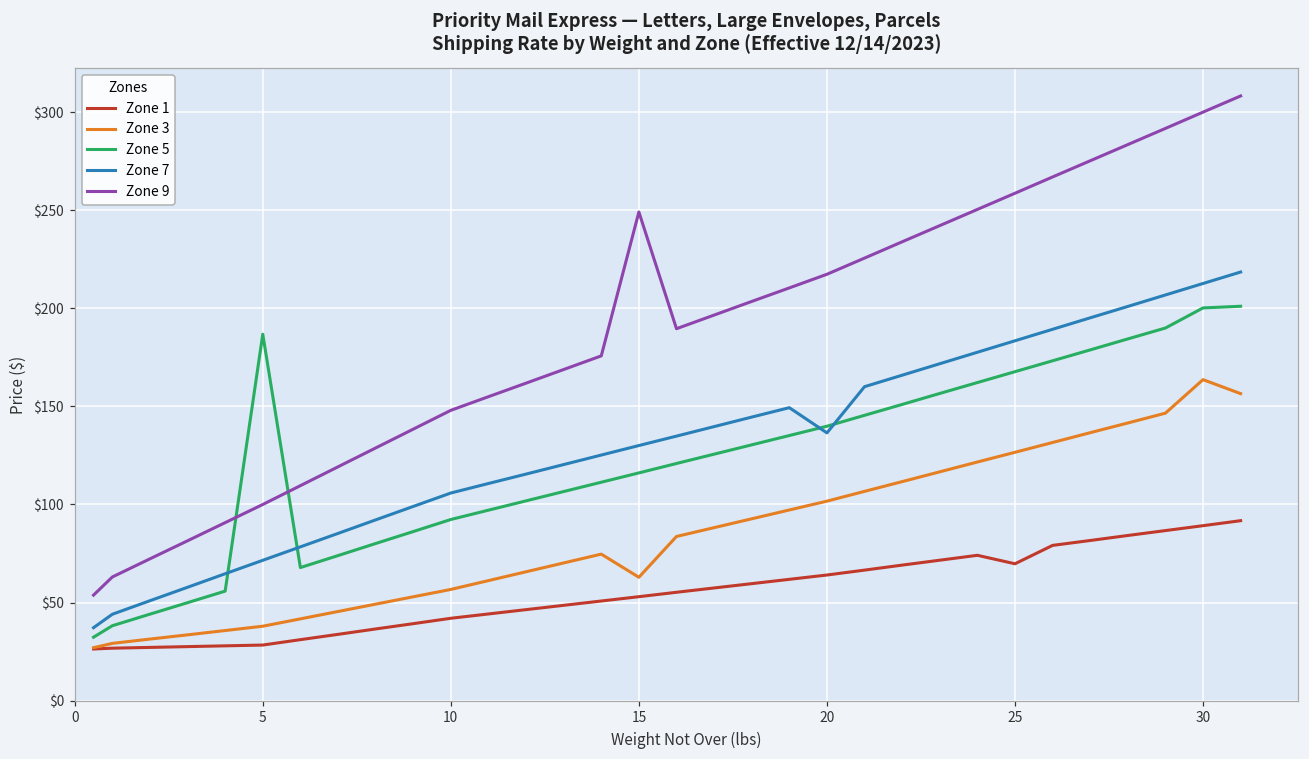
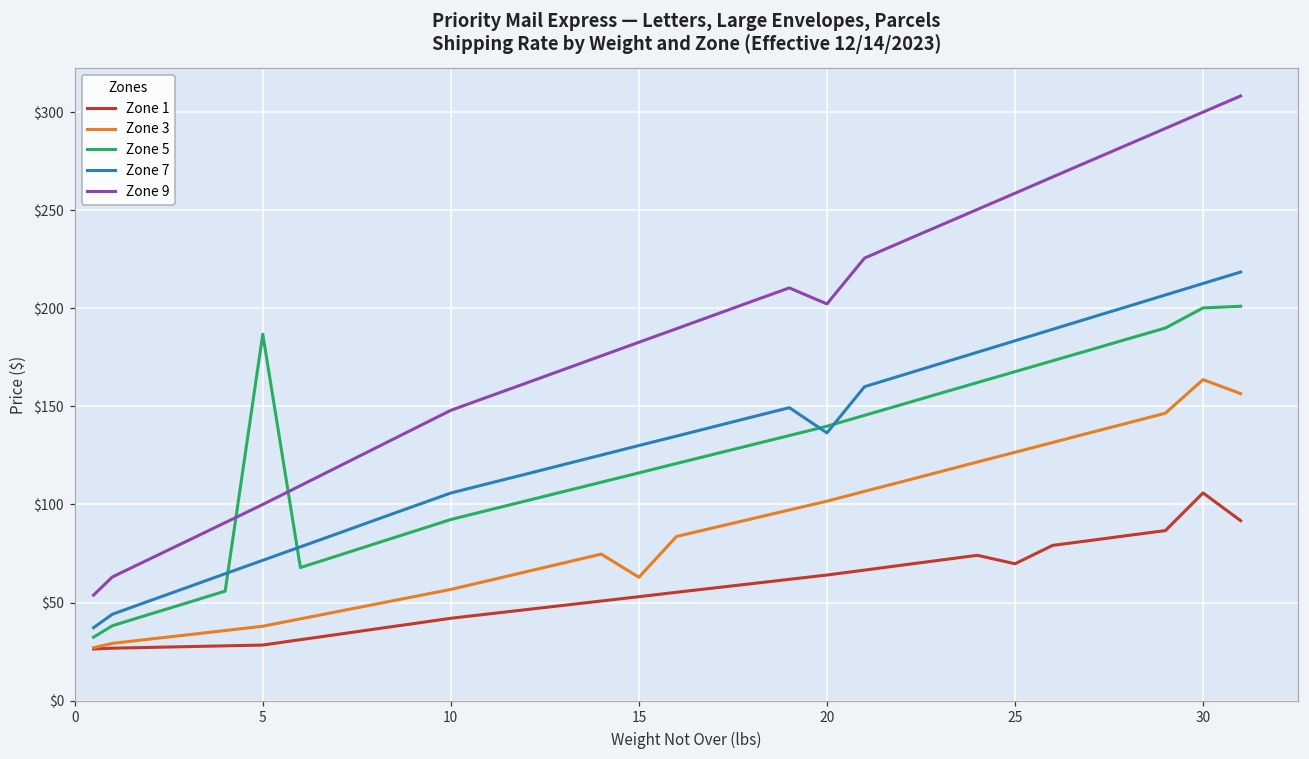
Zone 9, 15: $249 -> $183
Zone 9, 20: $217 -> $202
Zone 1, 30: $89 -> $106
